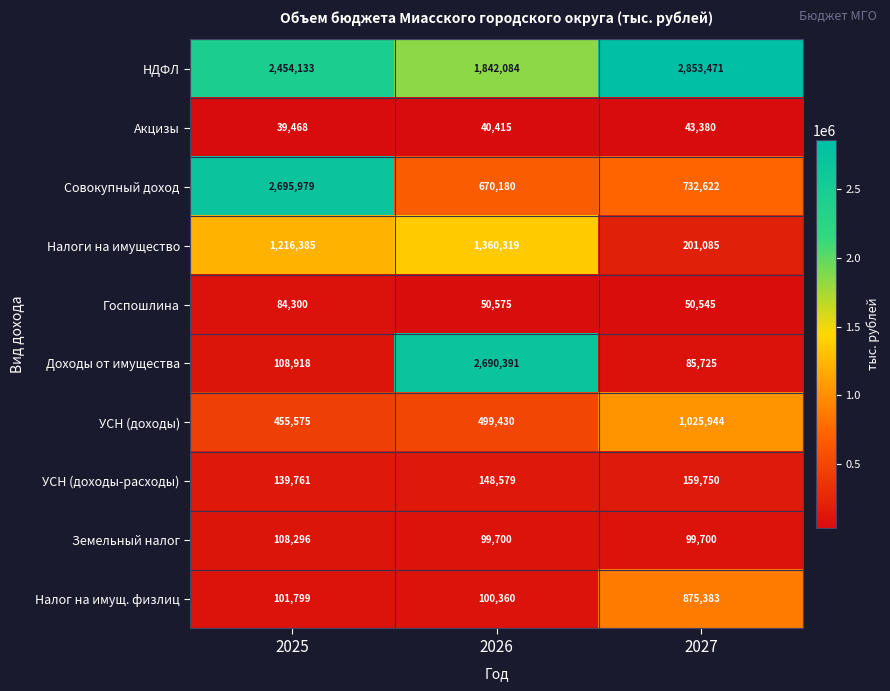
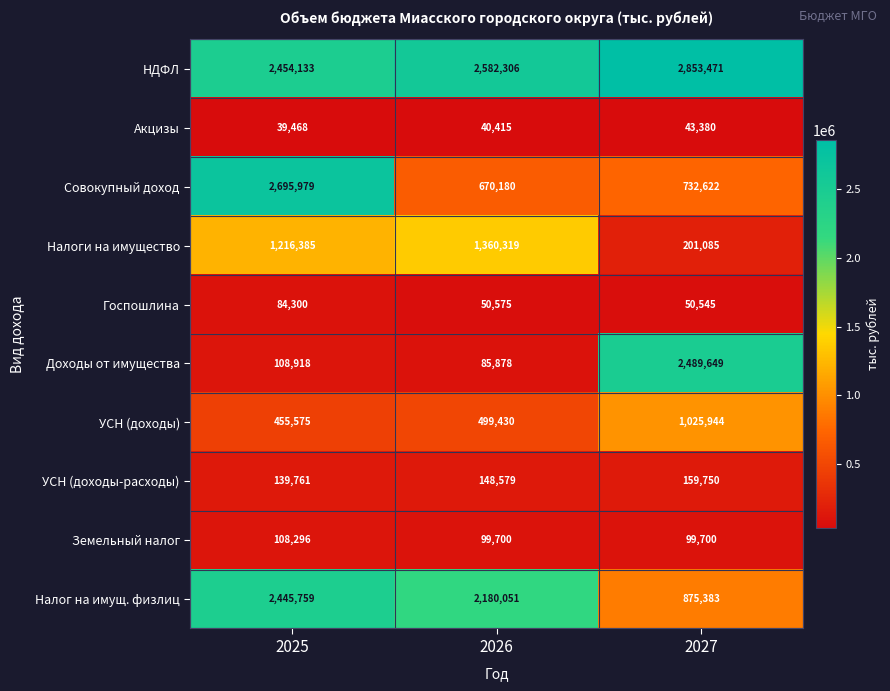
НДФЛ, 2026: 1,842,084 -> 2,582,306
Доходы от имущества, 2026: 2,690,391 -> 85,878
Доходы от имущества, 2027: 85,725 -> 2,489,649
Налог на имущ. физлиц, 2025: 101,799 -> 2,445,759
Налог на имущ. физлиц, 2026: 100,360 -> 2,180,051
